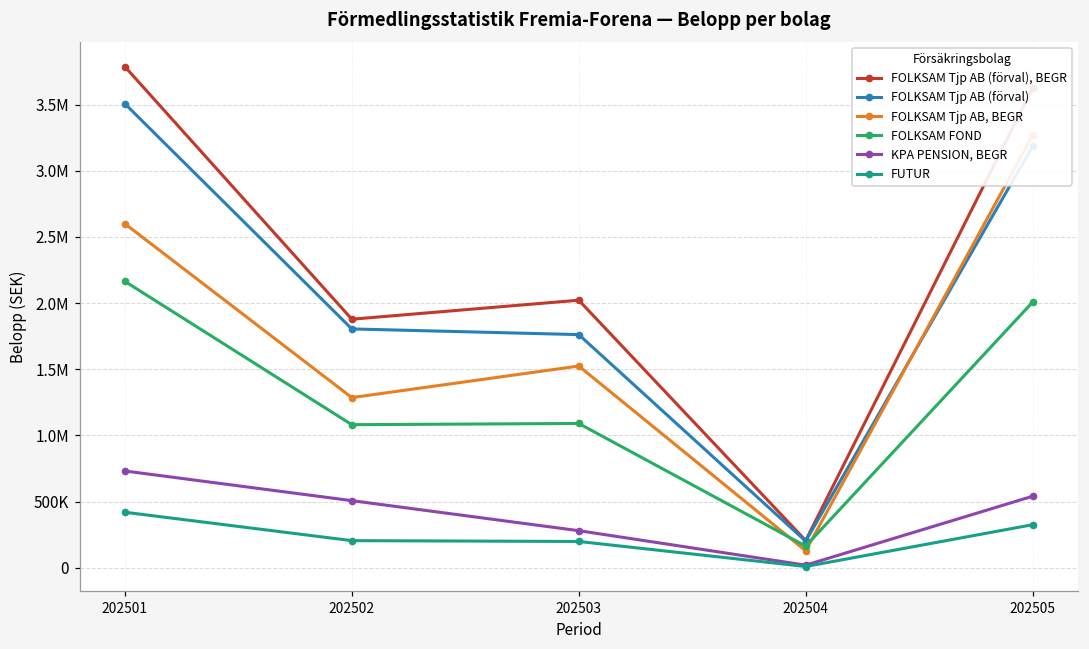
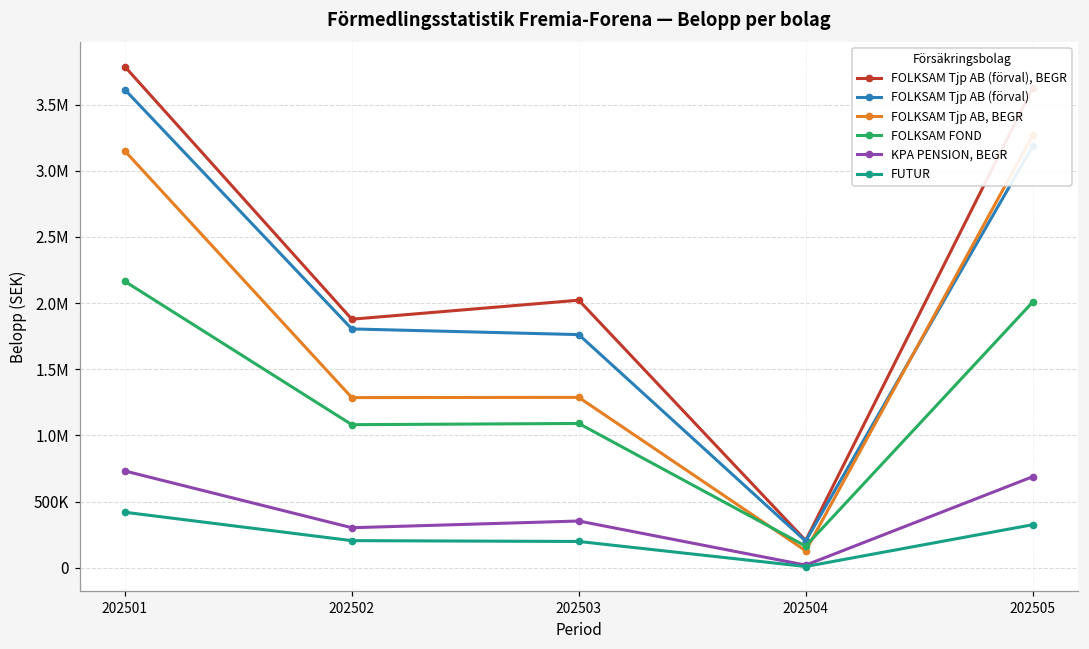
FOLKSAM Tjp AB (förval), 202501: 3510000 -> 3610000
FOLKSAM Tjp AB, BEGR, 202501: 2600000 -> 3150000
KPA PENSION, BEGR, 202502: 510000 -> 300000
FOLKSAM Tjp AB, BEGR, 202503: 1520000 -> 1290000
KPA PENSION, BEGR, 202503: 280000 -> 350000
KPA PENSION, BEGR, 202505: 540000 -> 690000
